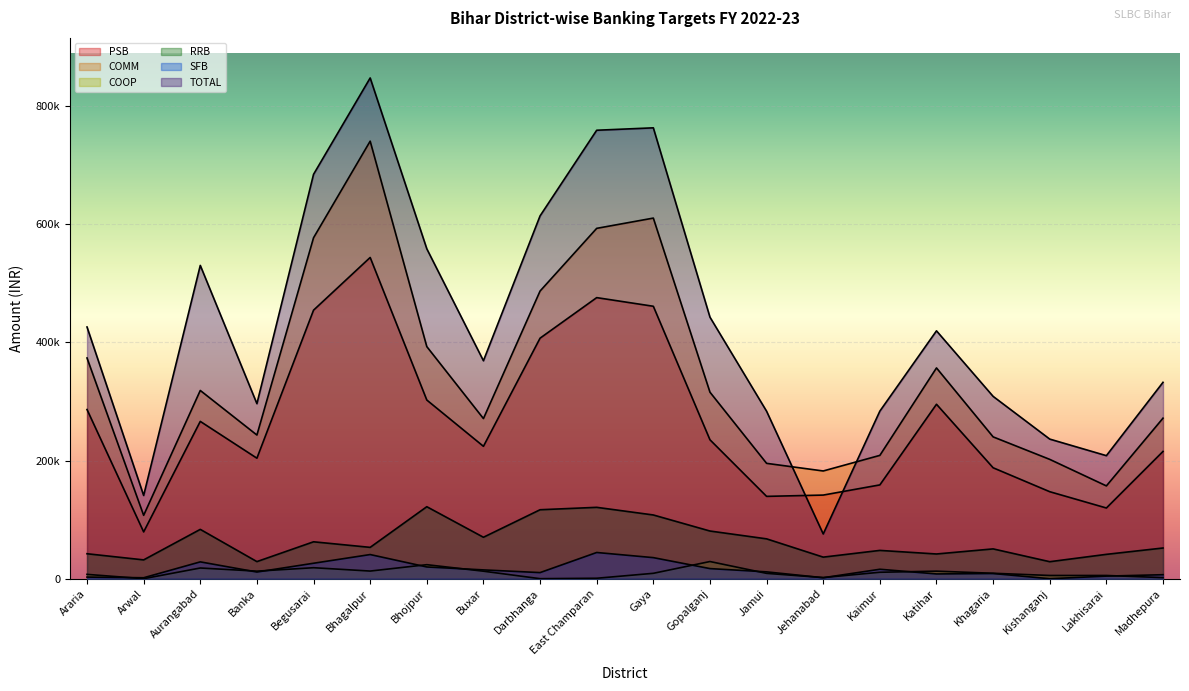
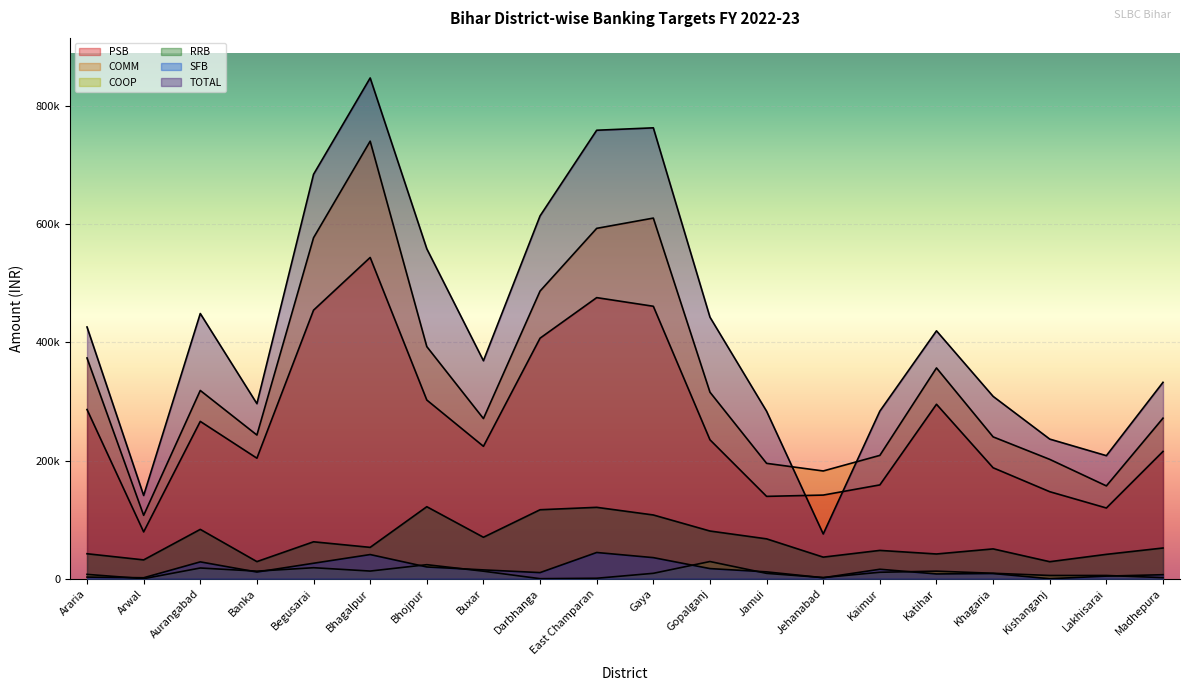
TOTAL, Aurangabad: 530000 -> 450000
